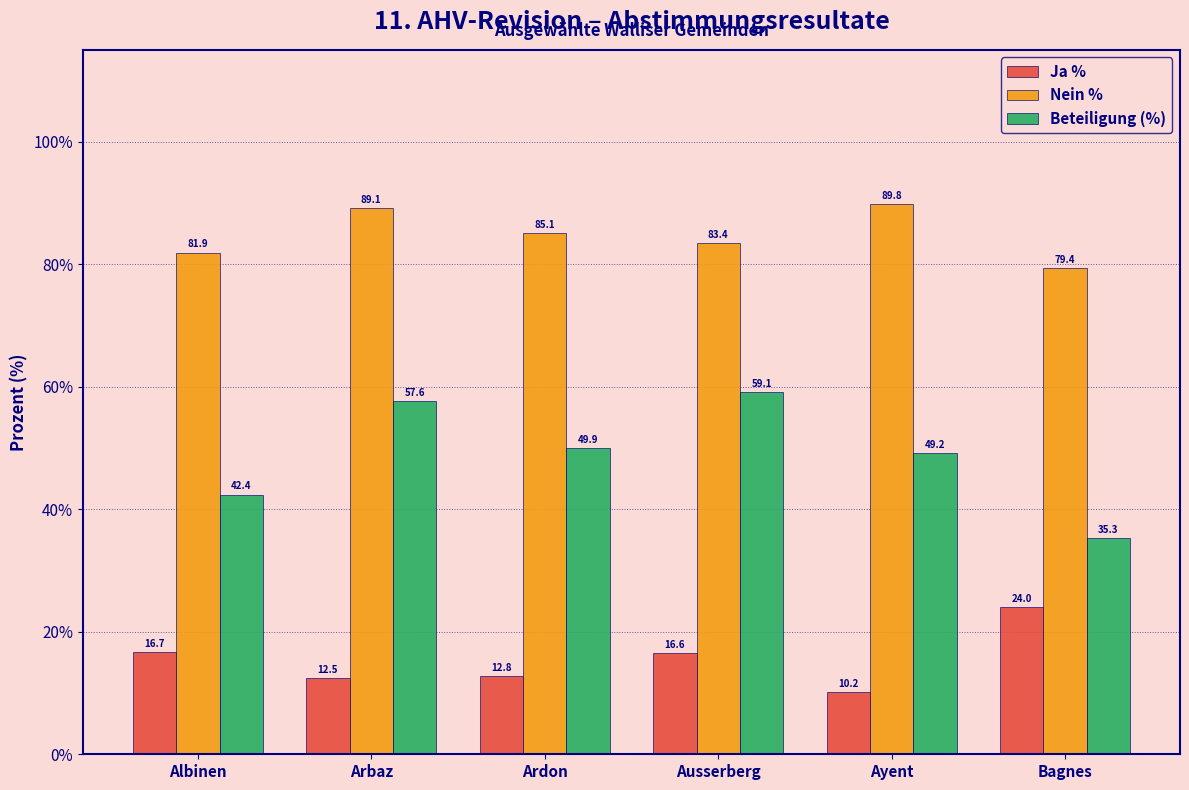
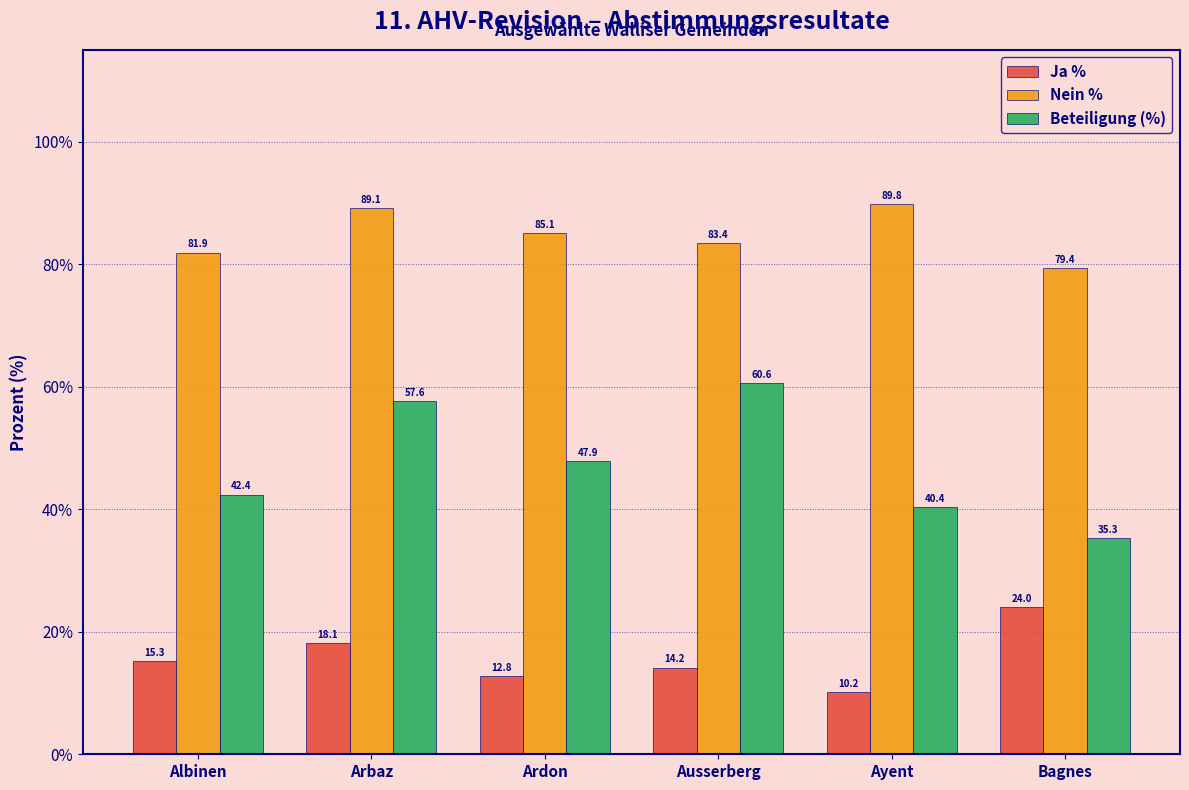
Ja %, Albinen: 16.7 -> 15.3
Ja %, Arbaz: 12.5 -> 18.1
Beteiligung (%), Ardon: 49.9 -> 47.9
Ja %, Ausserberg: 16.6 -> 14.2
Beteiligung (%), Ausserberg: 59.1 -> 60.6
Beteiligung (%), Ayent: 49.2 -> 40.4
